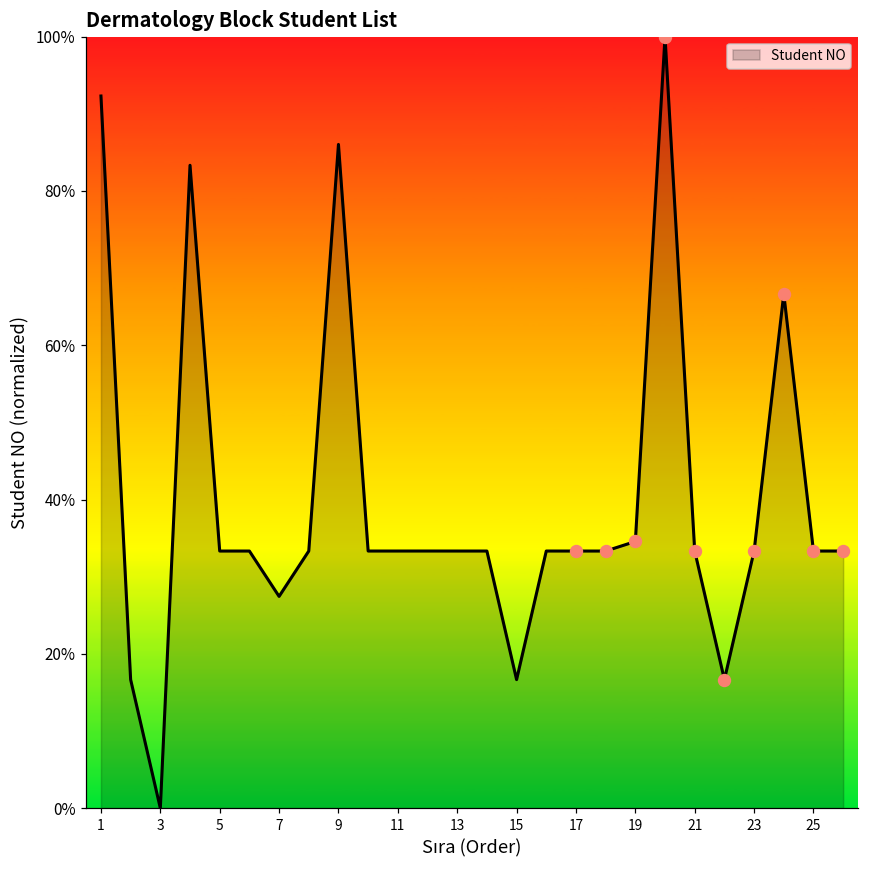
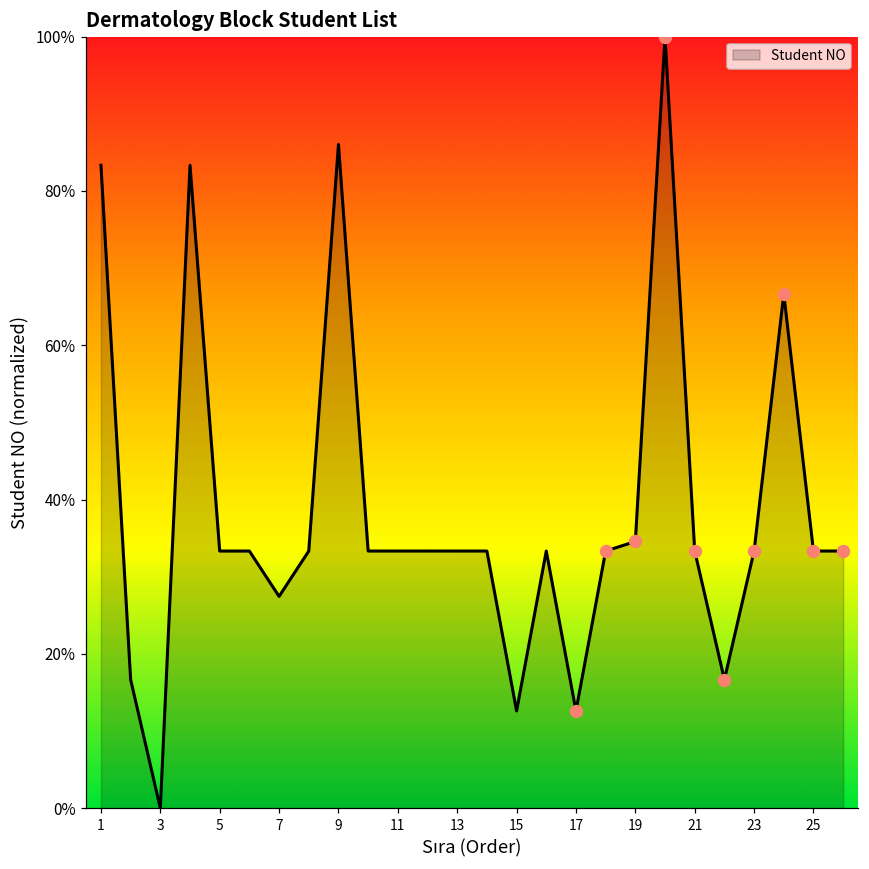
Student NO, 1: 92% -> 83%
Student NO, 15: 17% -> 13%
Student NO, 17: 33% -> 13%
